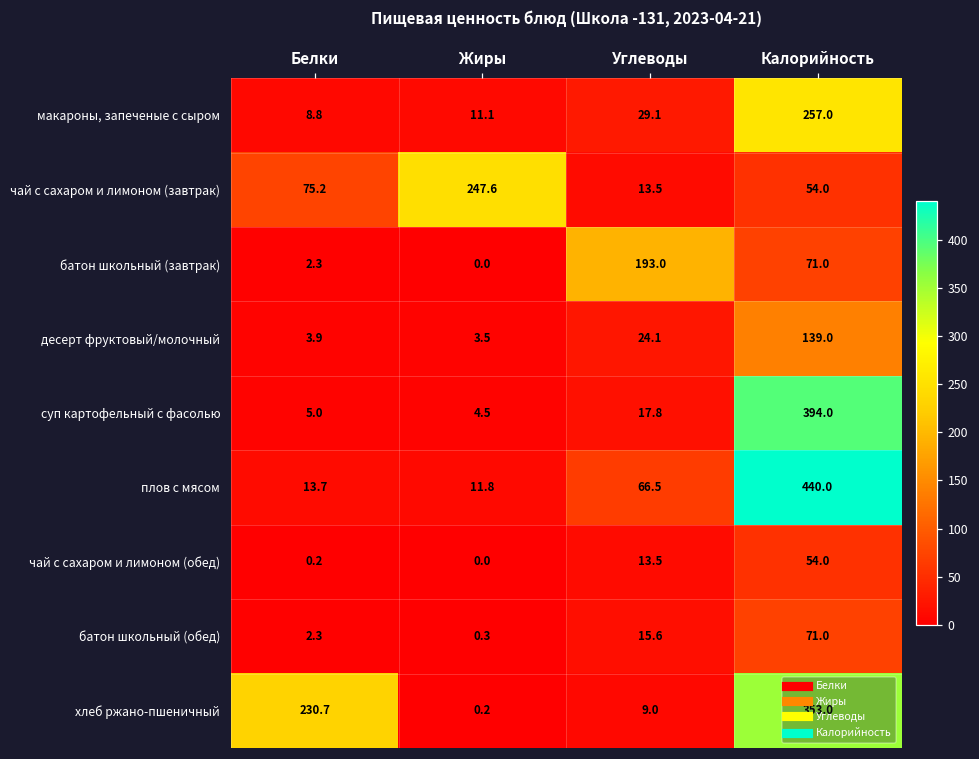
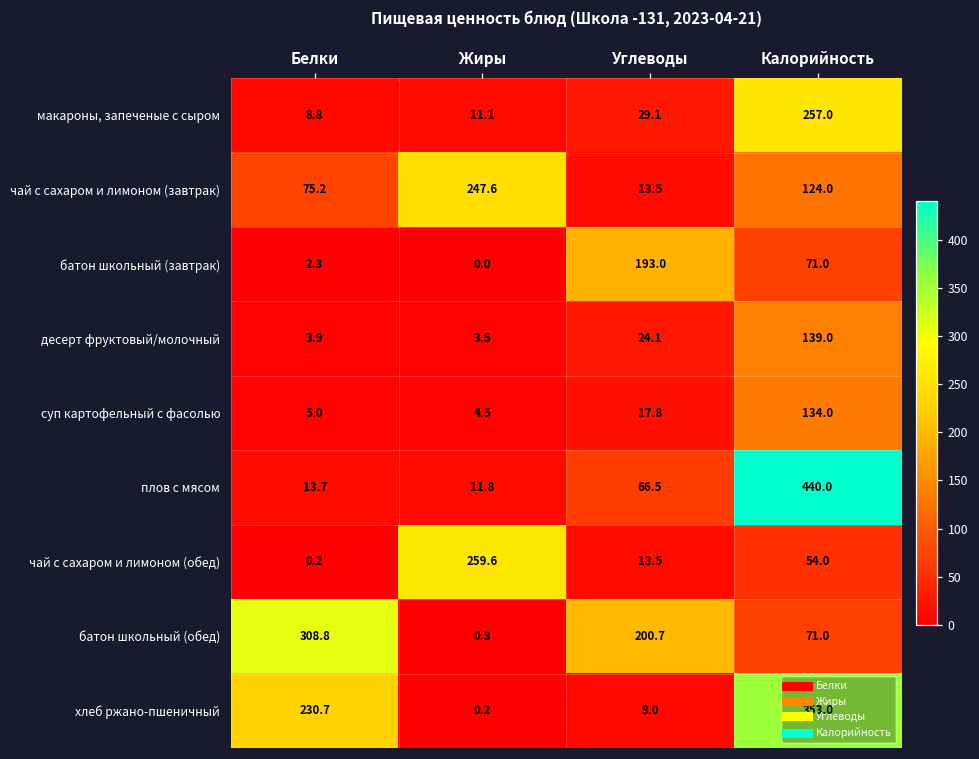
чай с сахаром и лимоном (завтрак), Калорийность: 54.0 -> 124.0
суп картофельный с фасолью, Калорийность: 394.0 -> 134.0
чай с сахаром и лимоном (обед), Жиры: 0.0 -> 259.6
батон школьный (обед), Белки: 2.3 -> 308.8
батон школьный (обед), Углеводы: 15.6 -> 200.7
